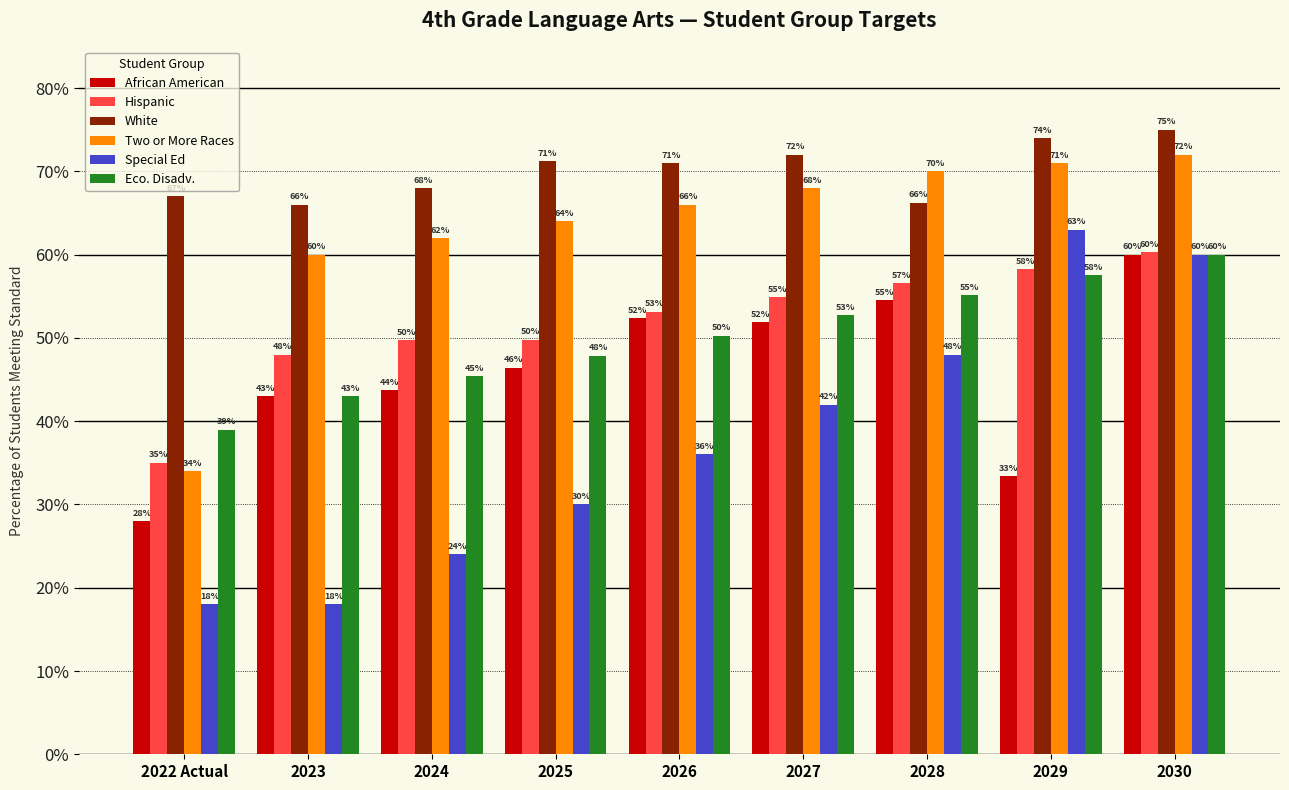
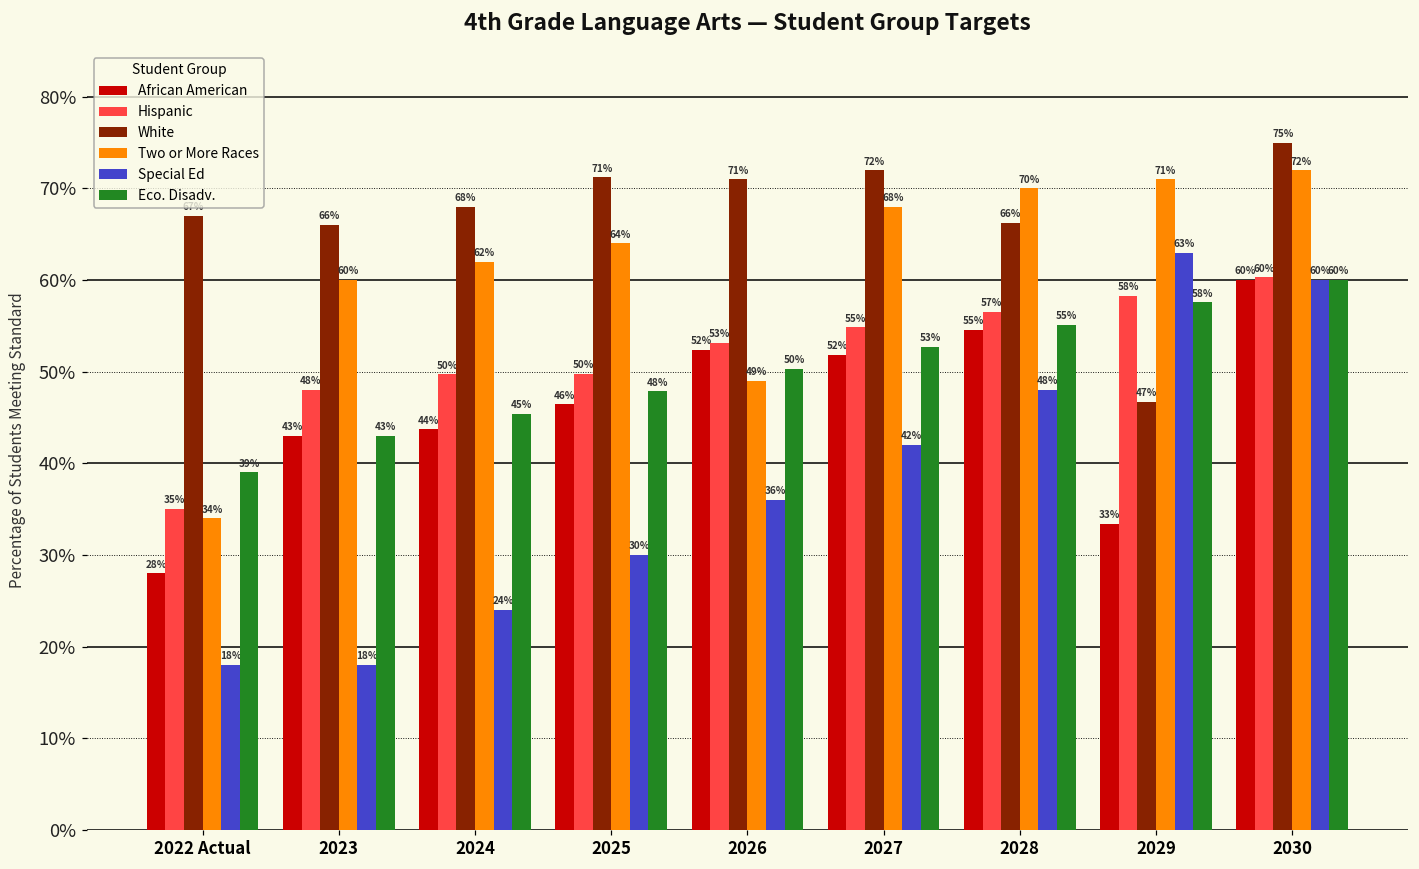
Two or More Races, 2026: 66% -> 49%
White, 2029: 74% -> 47%
